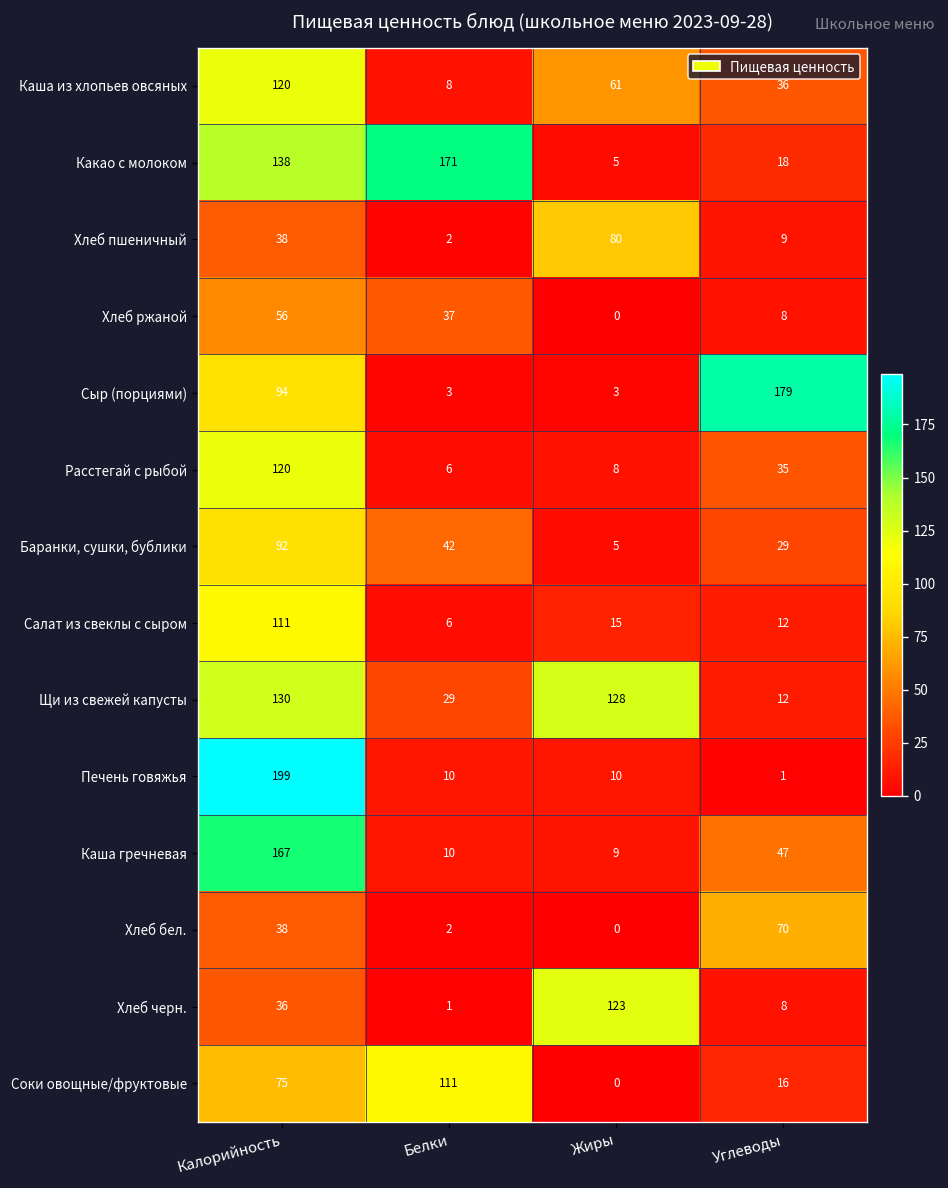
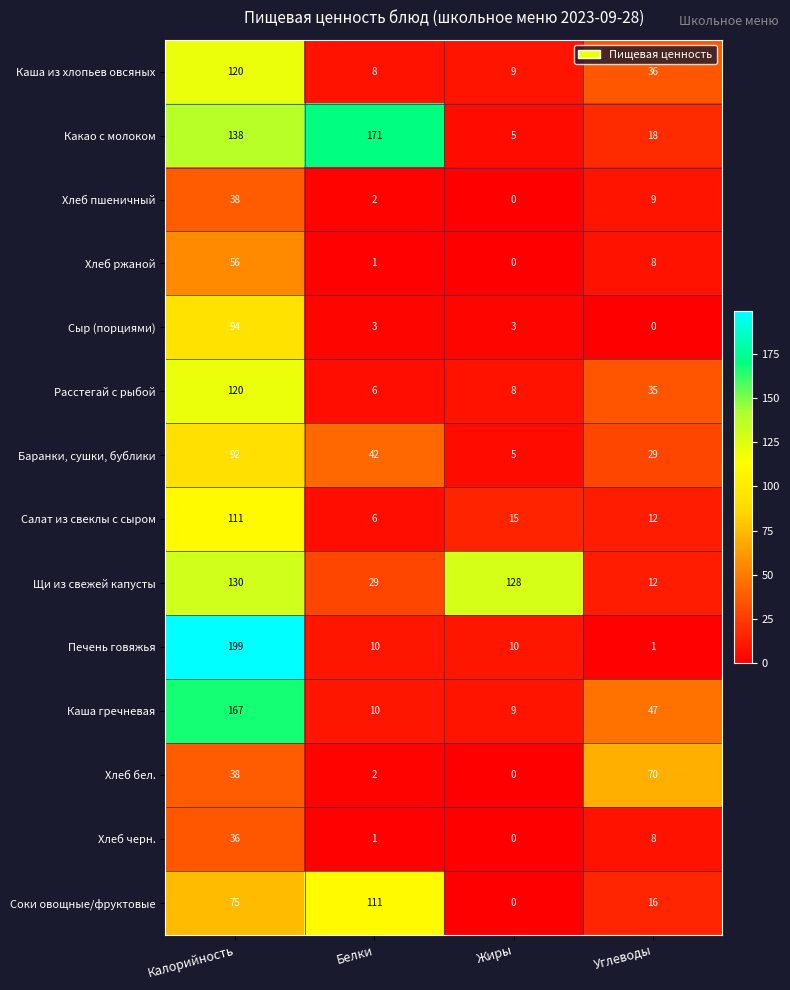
Каша из хлопьев овсяных, Жиры: 61 -> 9
Хлеб пшеничный, Жиры: 80 -> 0
Хлеб ржаной, Белки: 37 -> 1
Сыр (порциями), Углеводы: 179 -> 0
Хлеб черн., Жиры: 123 -> 0
